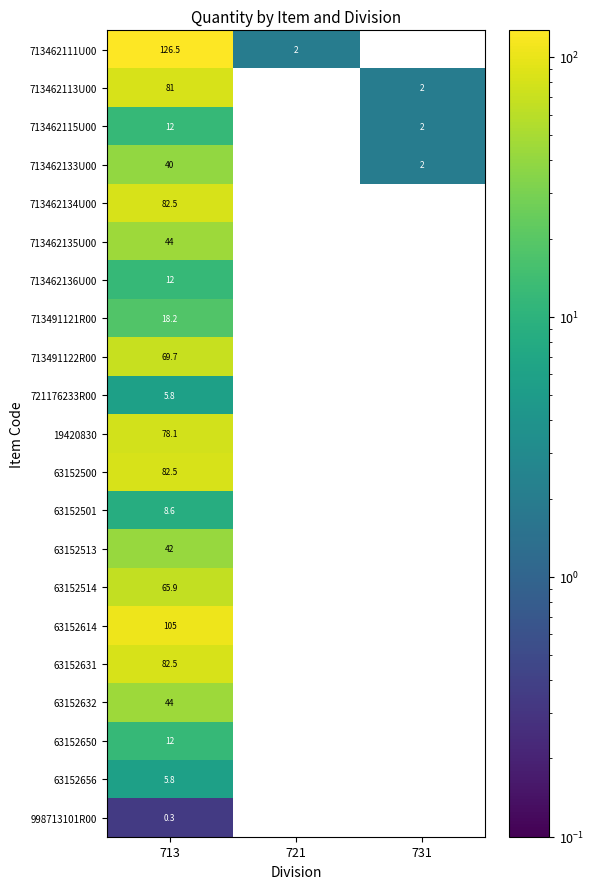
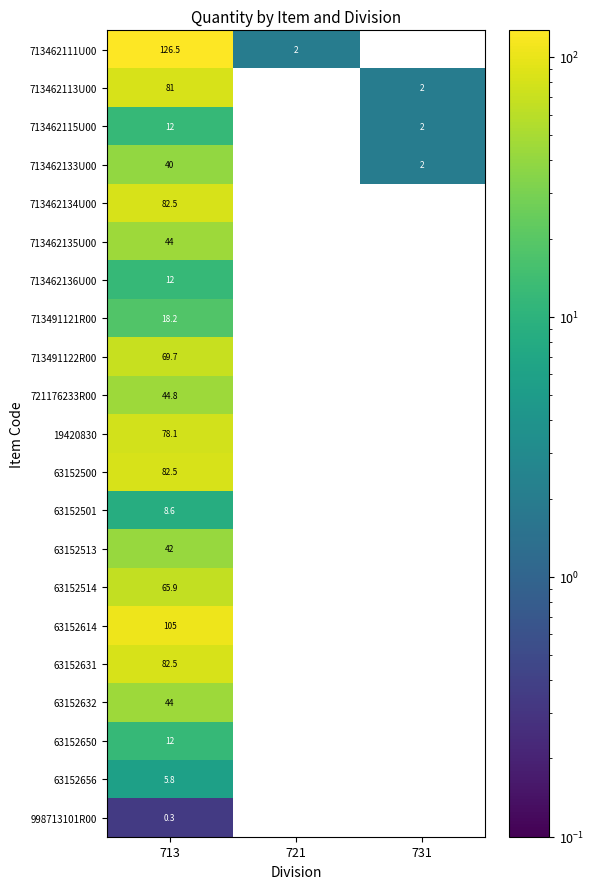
721176233R00, 713: 5.8 -> 44.8
